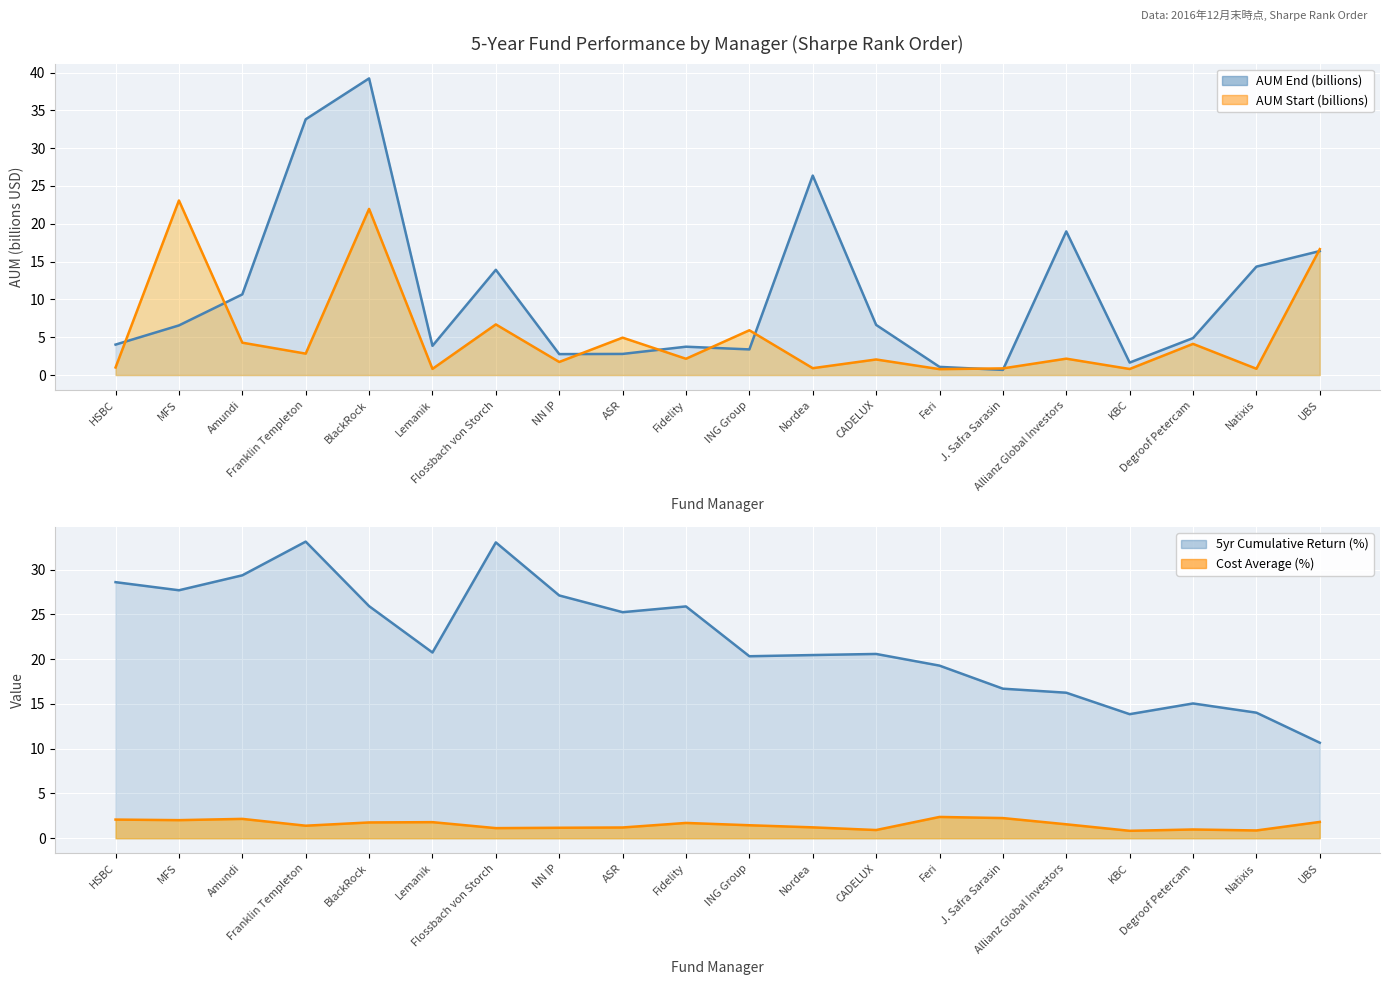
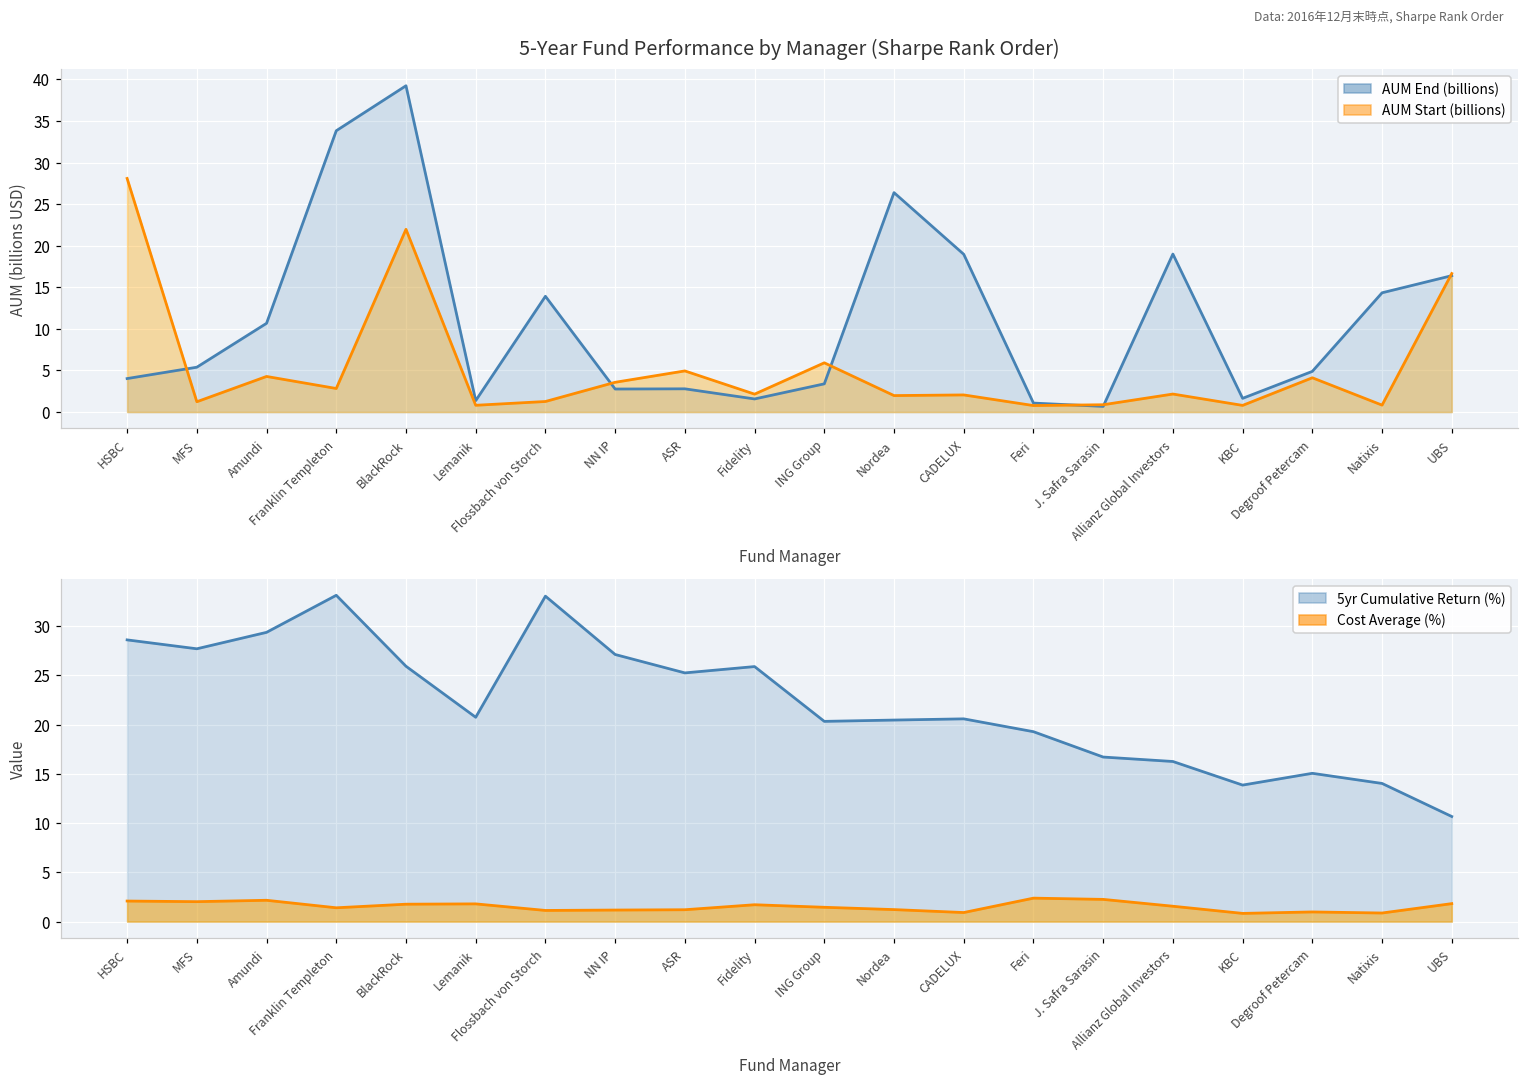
5-Year Fund Performance by Manager (Sharpe Rank Order), AUM Start (billions), HSBC: 1 -> 28
5-Year Fund Performance by Manager (Sharpe Rank Order), AUM End (billions), MFS: 7 -> 5
5-Year Fund Performance by Manager (Sharpe Rank Order), AUM Start (billions), MFS: 23 -> 1
5-Year Fund Performance by Manager (Sharpe Rank Order), AUM End (billions), Lemanik: 4 -> 1
5-Year Fund Performance by Manager (Sharpe Rank Order), AUM Start (billions), Flossbach von Storch: 7 -> 1
5-Year Fund Performance by Manager (Sharpe Rank Order), AUM Start (billions), NN IP: 2 -> 4
5-Year Fund Performance by Manager (Sharpe Rank Order), AUM End (billions), Fidelity: 4 -> 2
5-Year Fund Performance by Manager (Sharpe Rank Order), AUM Start (billions), Nordea: 1 -> 2
5-Year Fund Performance by Manager (Sharpe Rank Order), AUM End (billions), CADELUX: 7 -> 19
